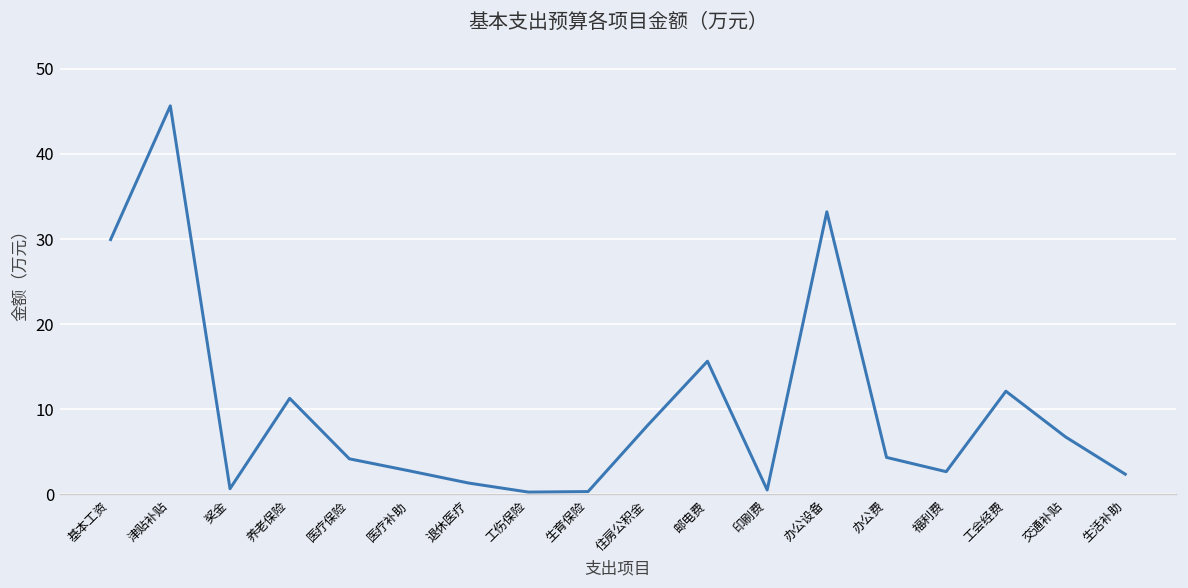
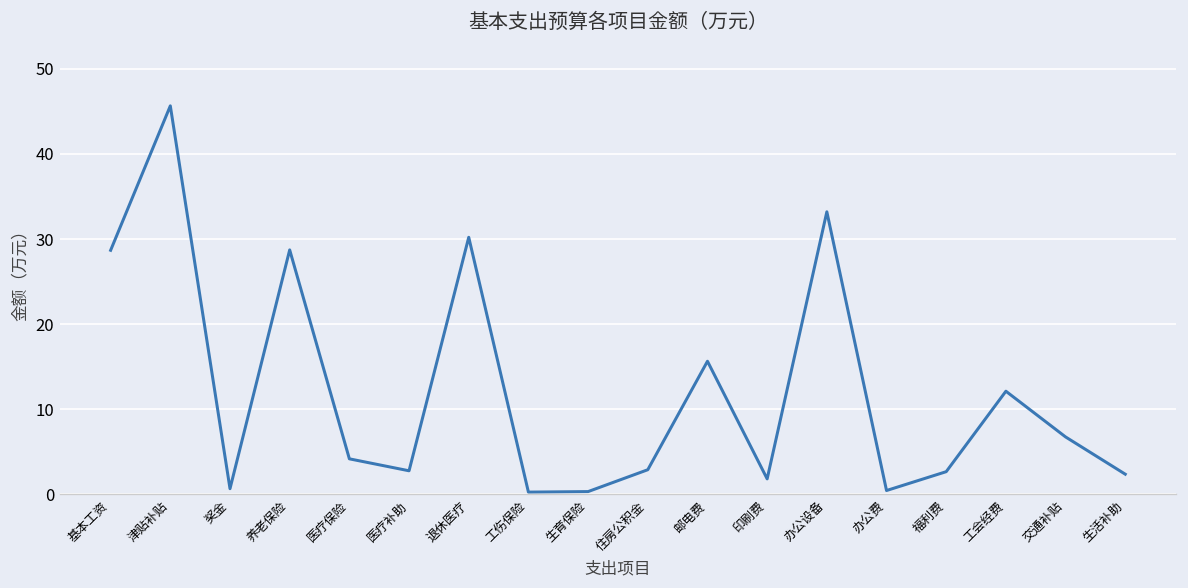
基本工资: 30 -> 29
养老保险: 11 -> 29
退休医疗: 1 -> 30
住房公积金: 8 -> 3
印刷费: 1 -> 2
办公费: 4 -> 0
